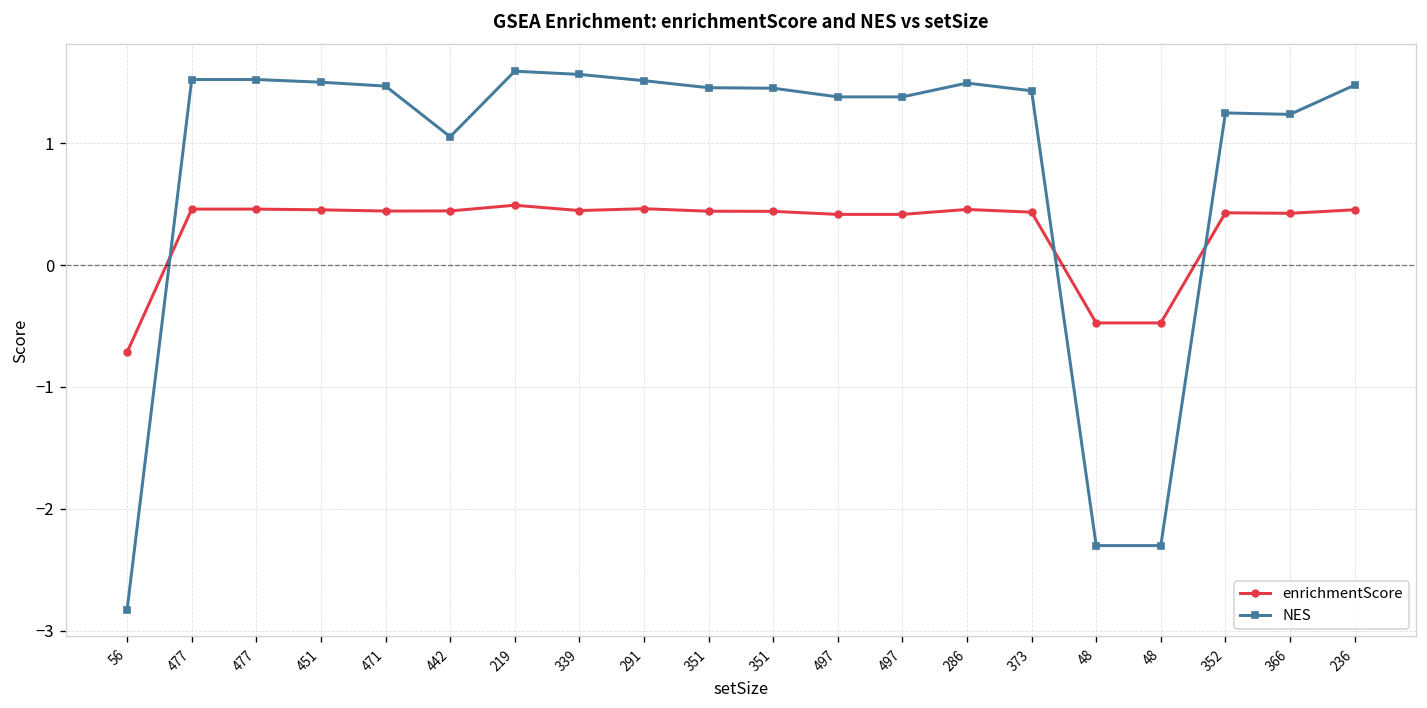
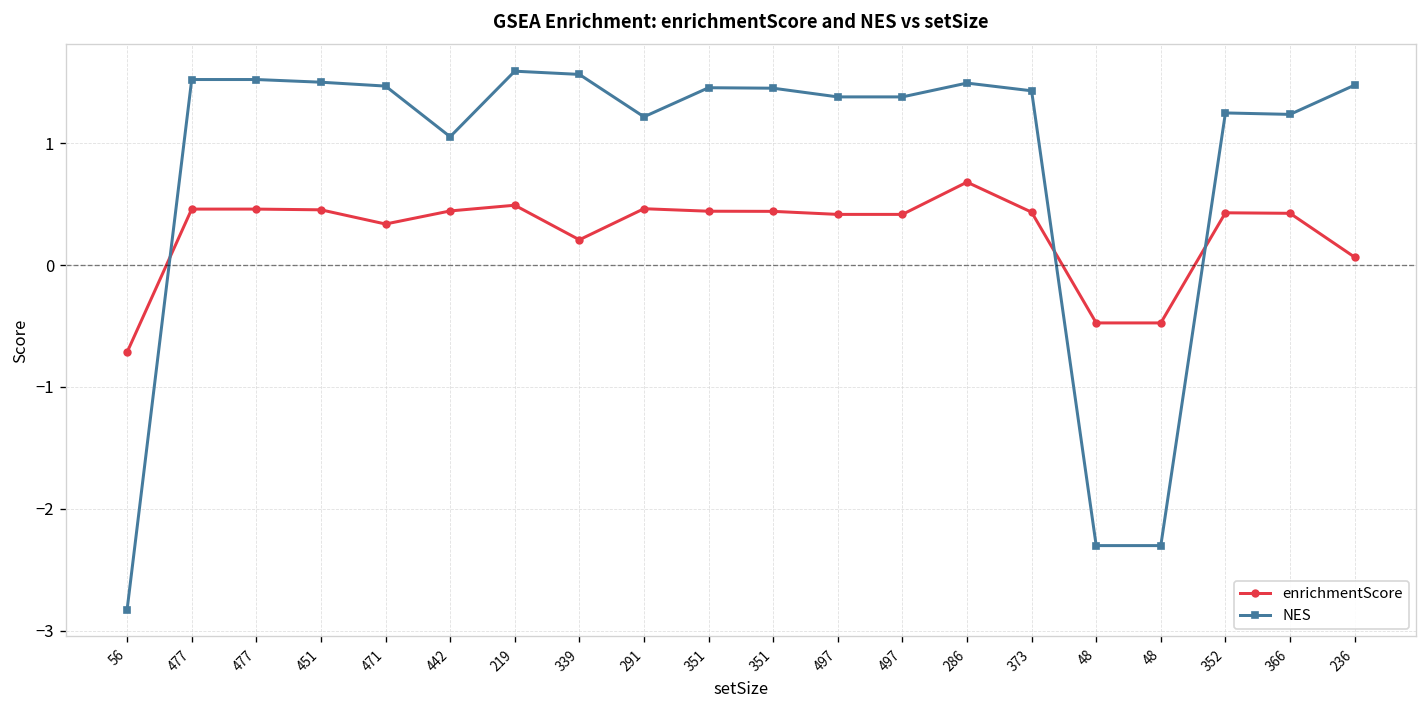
enrichmentScore, 471: 0.44 -> 0.34
enrichmentScore, 339: 0.45 -> 0.21
NES, 291: 1.51 -> 1.22
enrichmentScore, 286: 0.46 -> 0.68
enrichmentScore, 236: 0.45 -> 0.06
